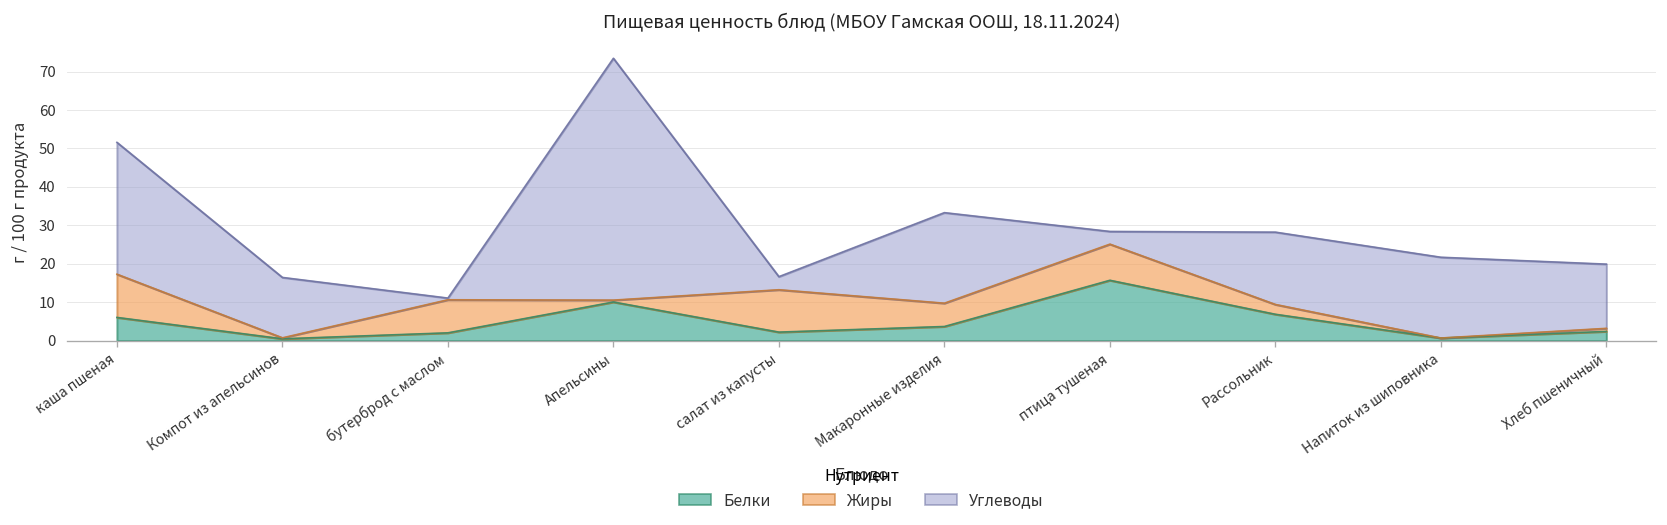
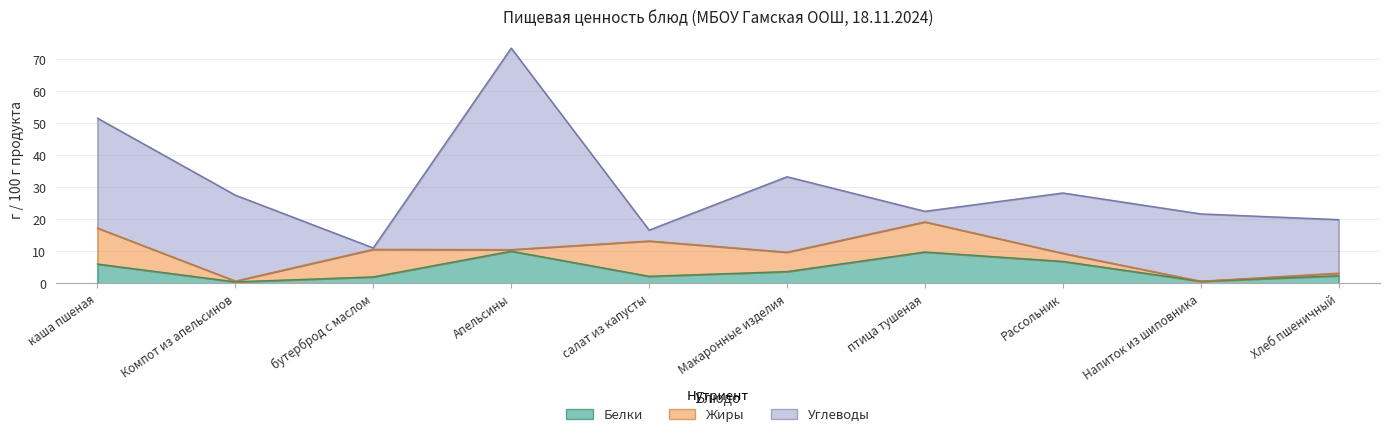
Углеводы, Компот из апельсинов: 16 -> 27
Белки, птица тушеная: 16 -> 10
